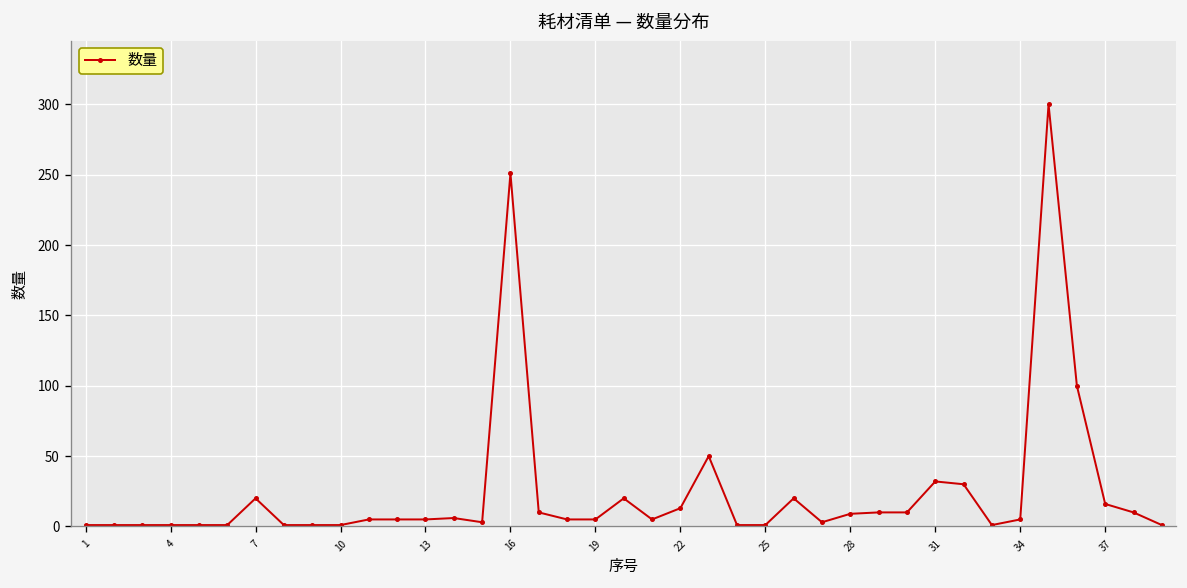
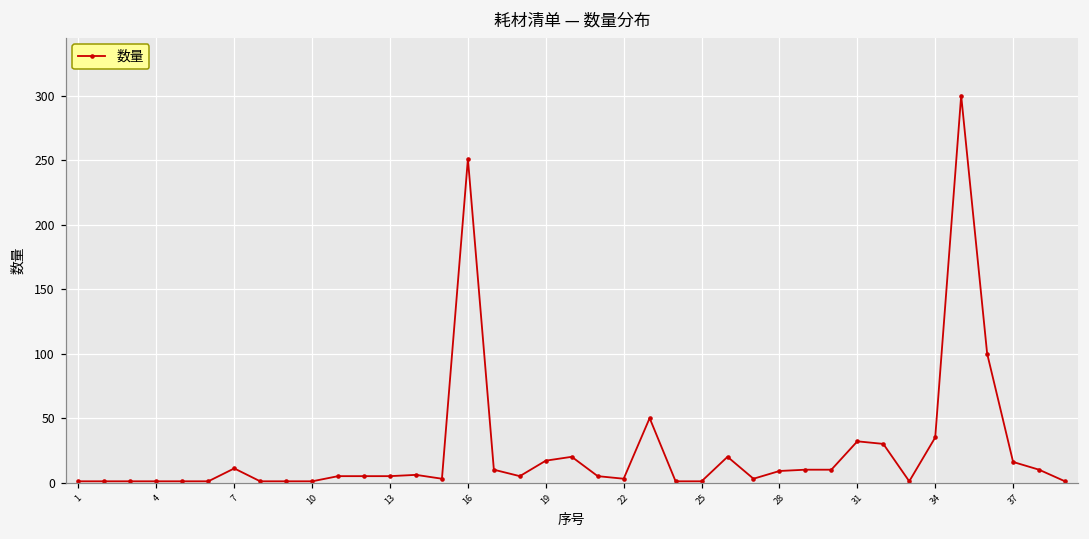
7: 20 -> 11
19: 5 -> 17
22: 13 -> 3
34: 5 -> 35
